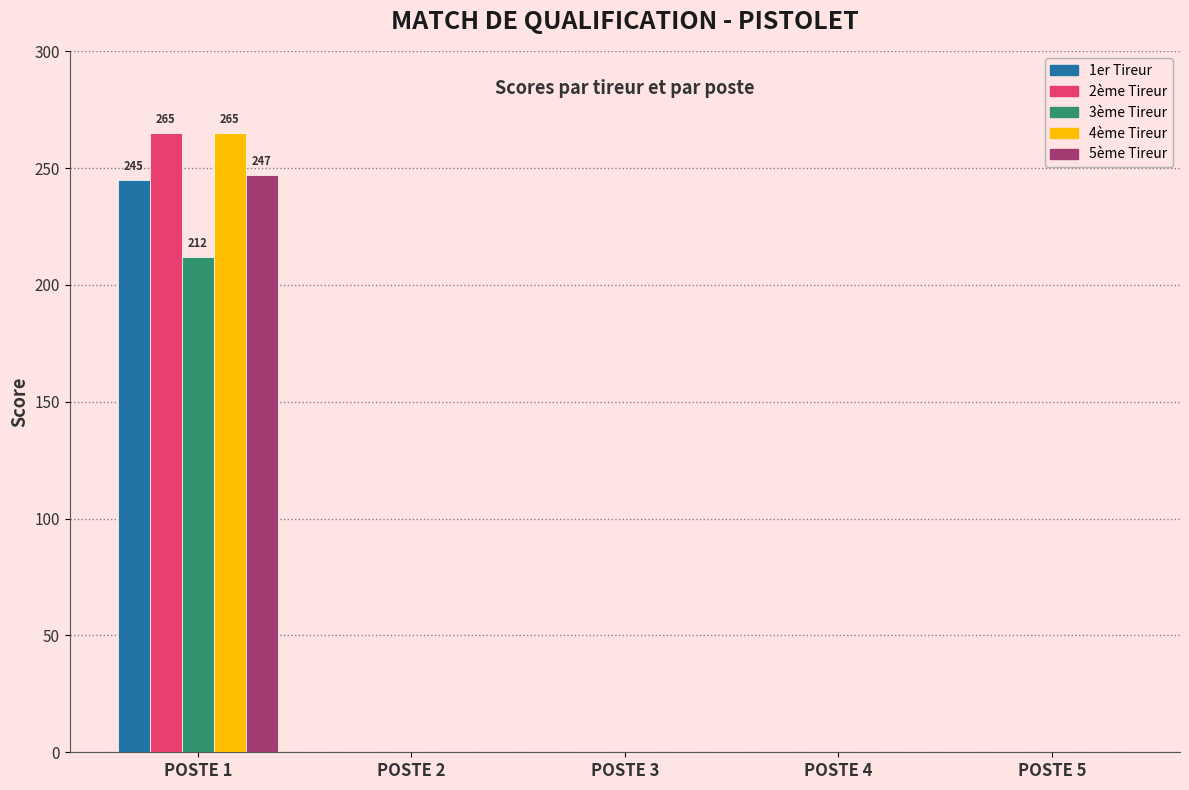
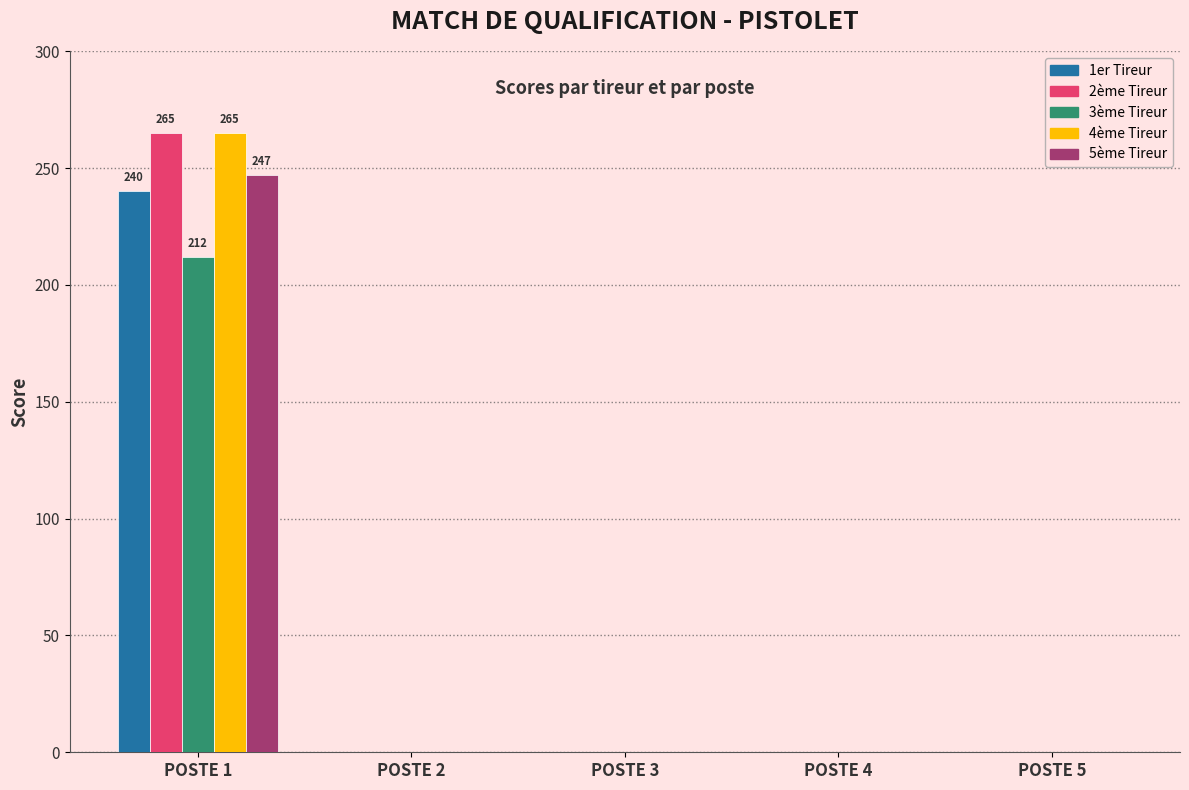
1er Tireur, POSTE 1: 245 -> 240
